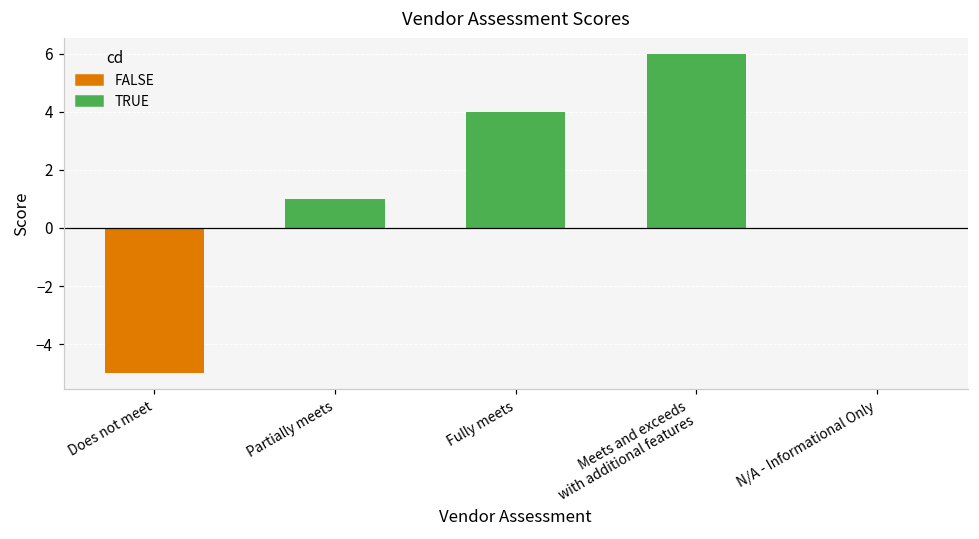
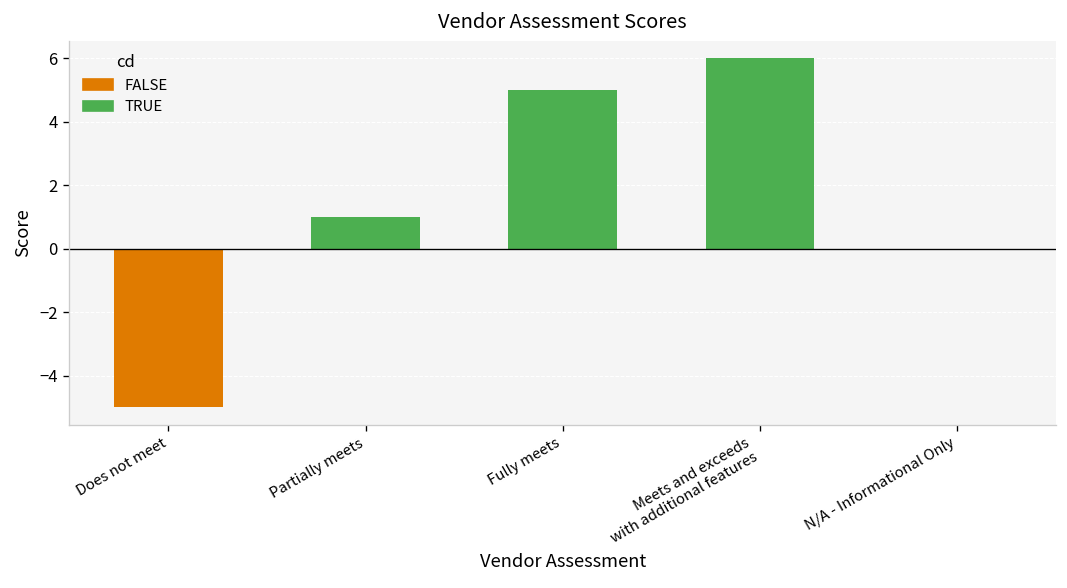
Fully meets: 4 -> 5
